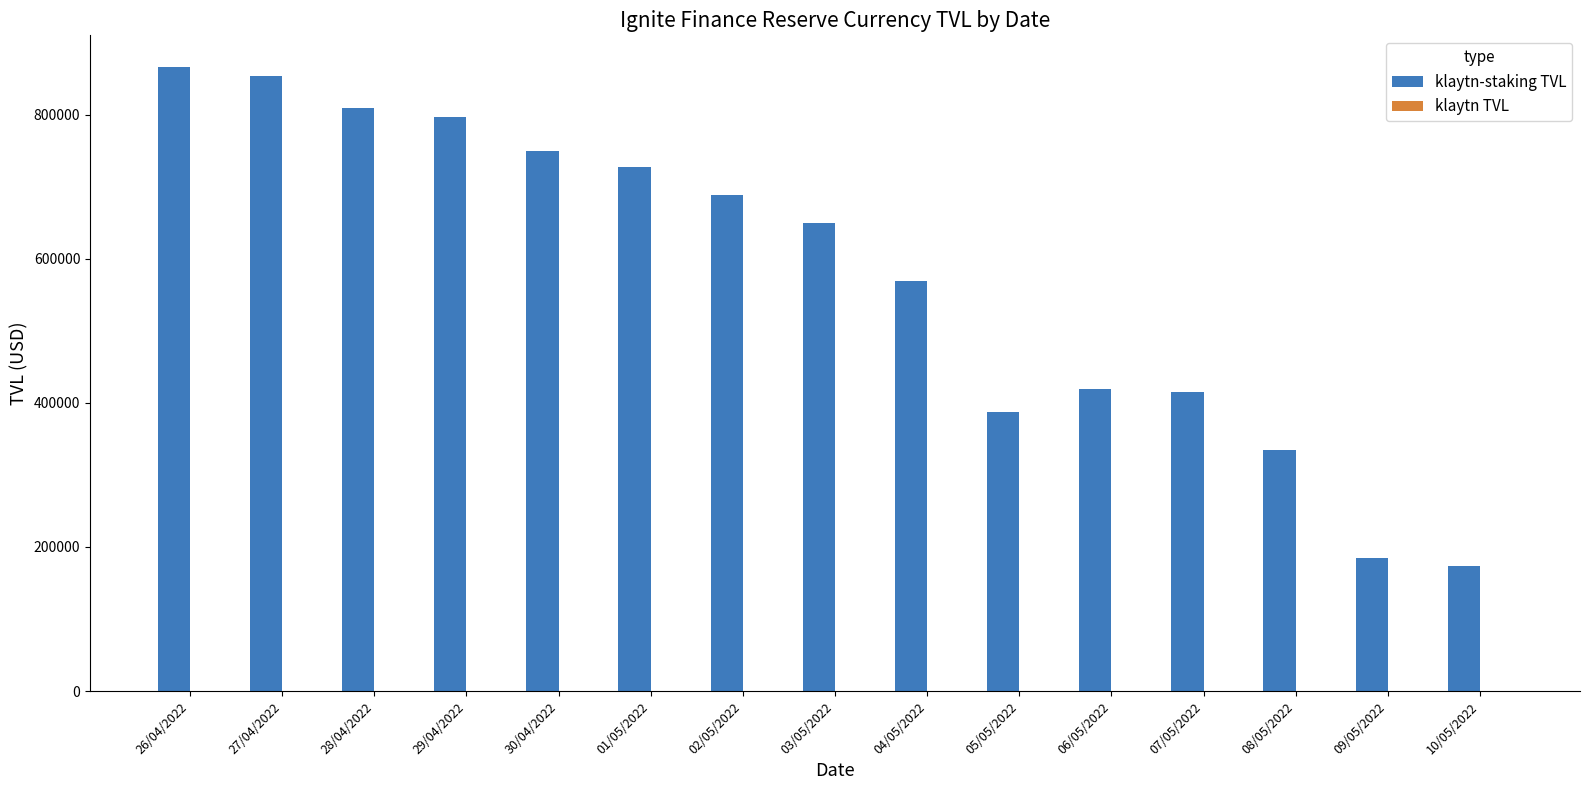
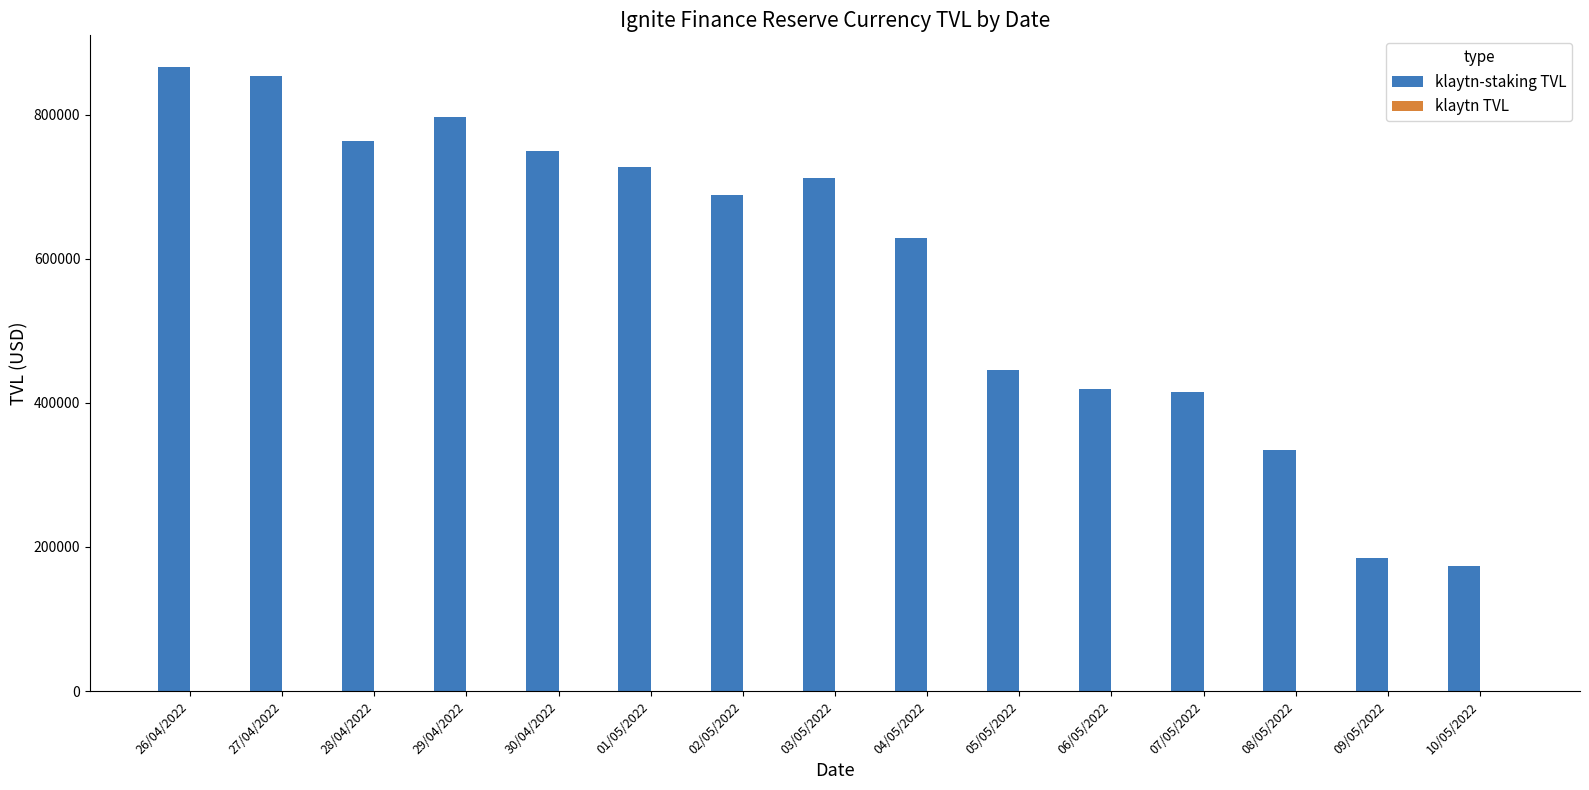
klaytn-staking TVL, 28/04/2022: 810000 -> 760000
klaytn-staking TVL, 03/05/2022: 650000 -> 710000
klaytn-staking TVL, 04/05/2022: 570000 -> 630000
klaytn-staking TVL, 05/05/2022: 390000 -> 450000
